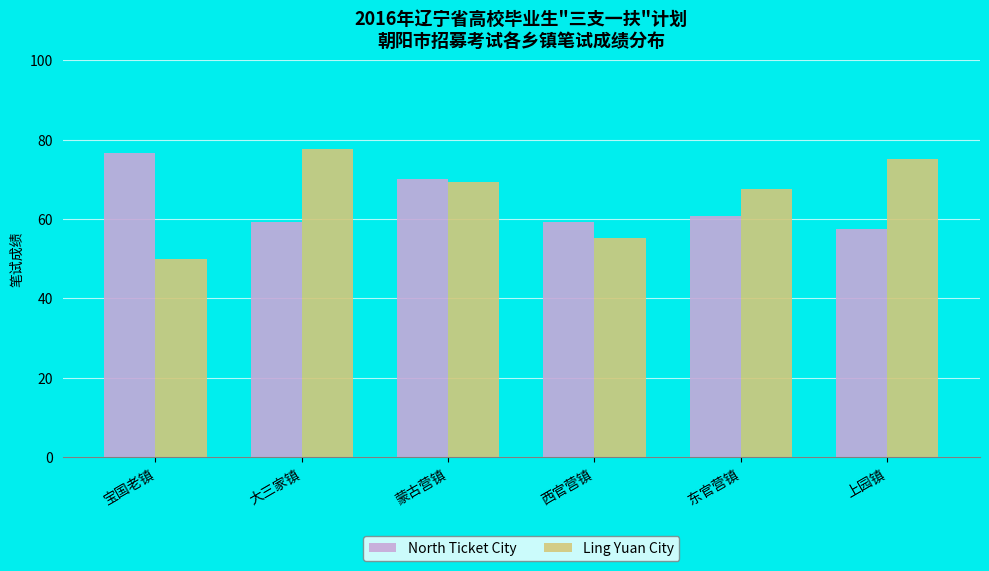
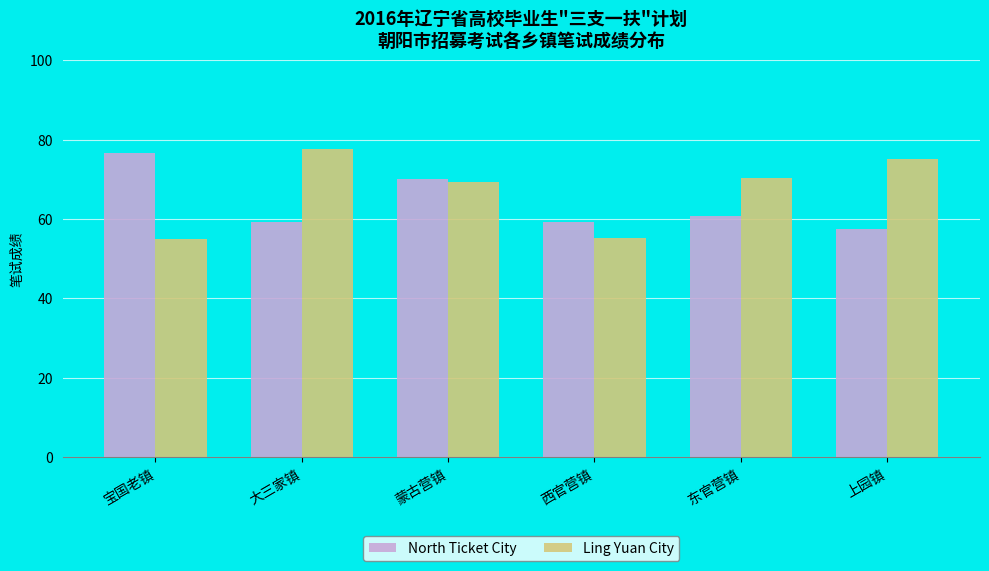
Ling Yuan City, 宝国老镇: 50 -> 55
Ling Yuan City, 东官营镇: 67 -> 70
